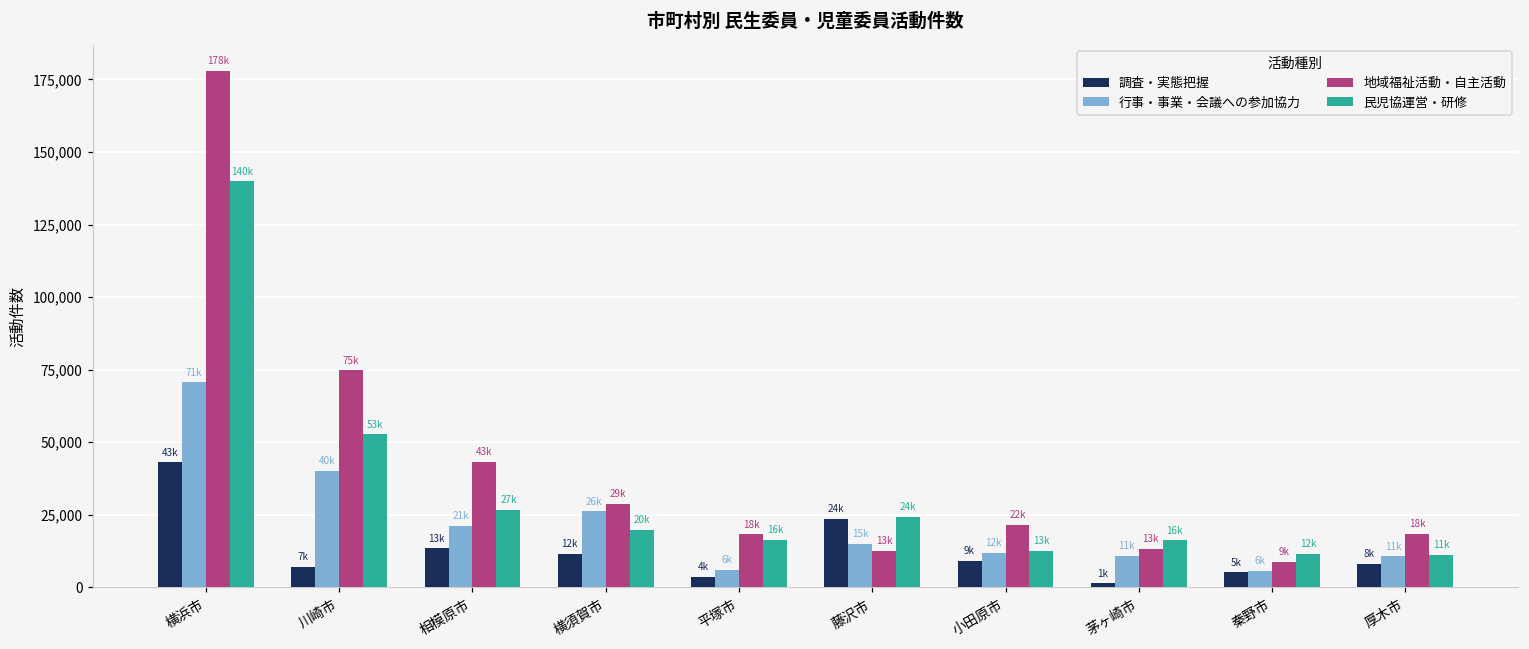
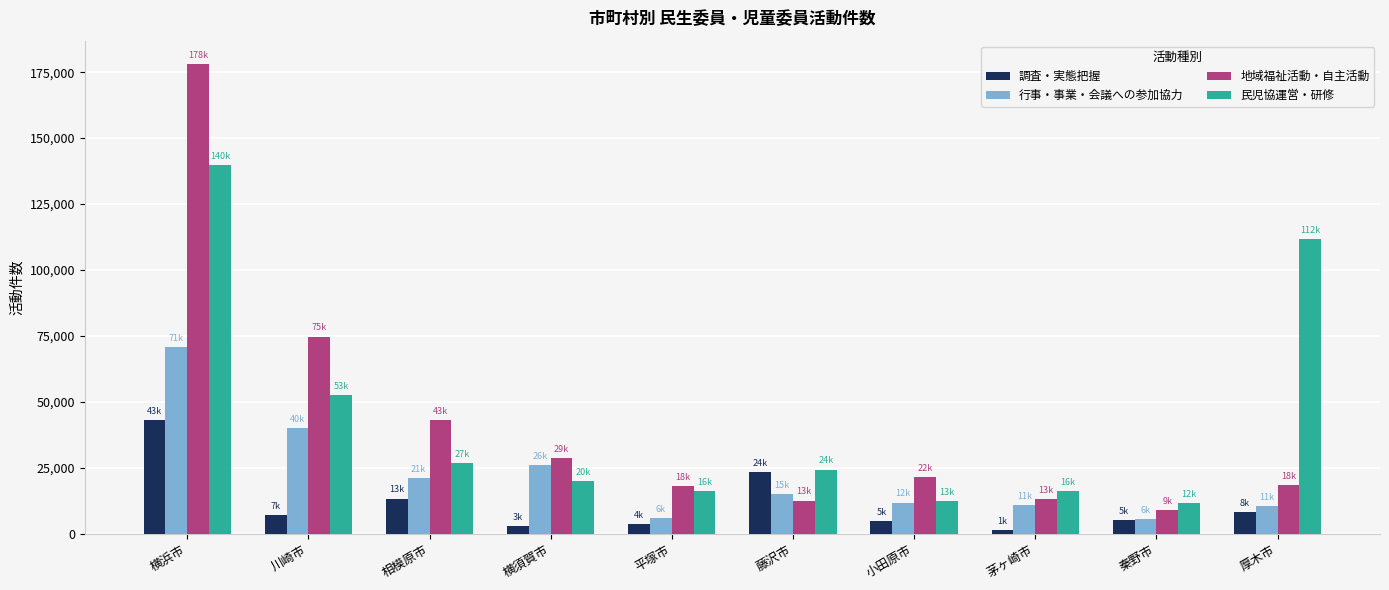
調査・実態把握, 横須賀市: 12k -> 3k
調査・実態把握, 小田原市: 9k -> 5k
民児協運営・研修, 厚木市: 11k -> 112k
